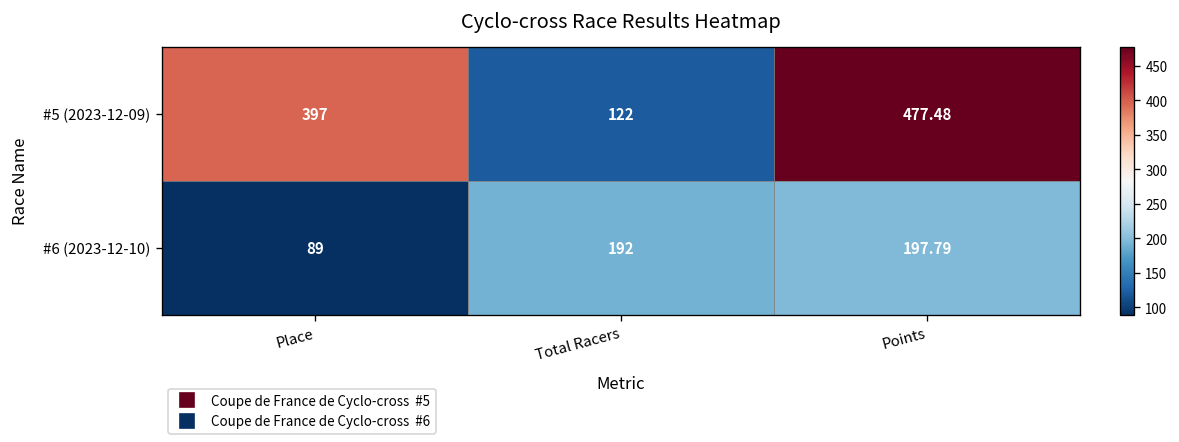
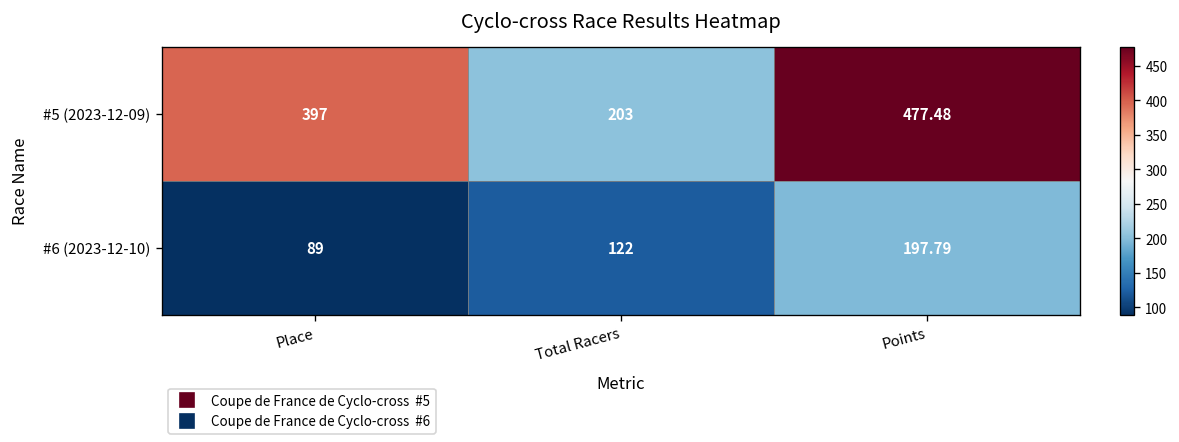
#5 (2023-12-09), Total Racers: 122 -> 203
#6 (2023-12-10), Total Racers: 192 -> 122
